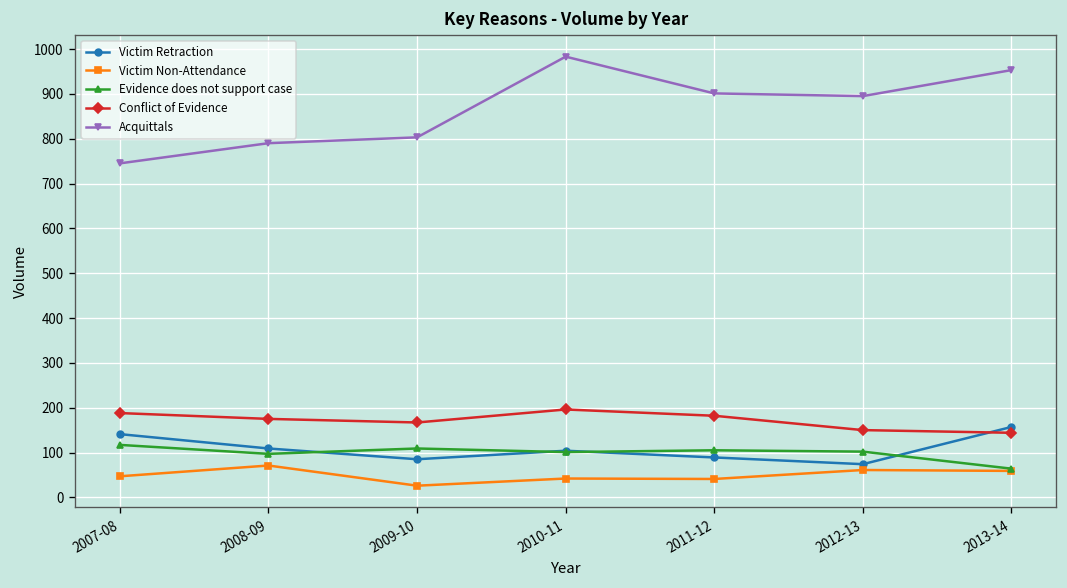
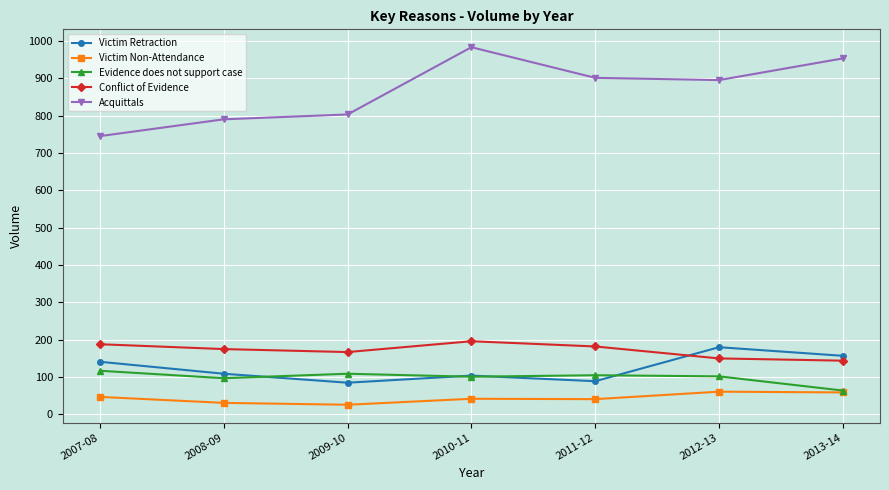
Victim Non-Attendance, 2008-09: 70 -> 30
Victim Retraction, 2012-13: 70 -> 180
